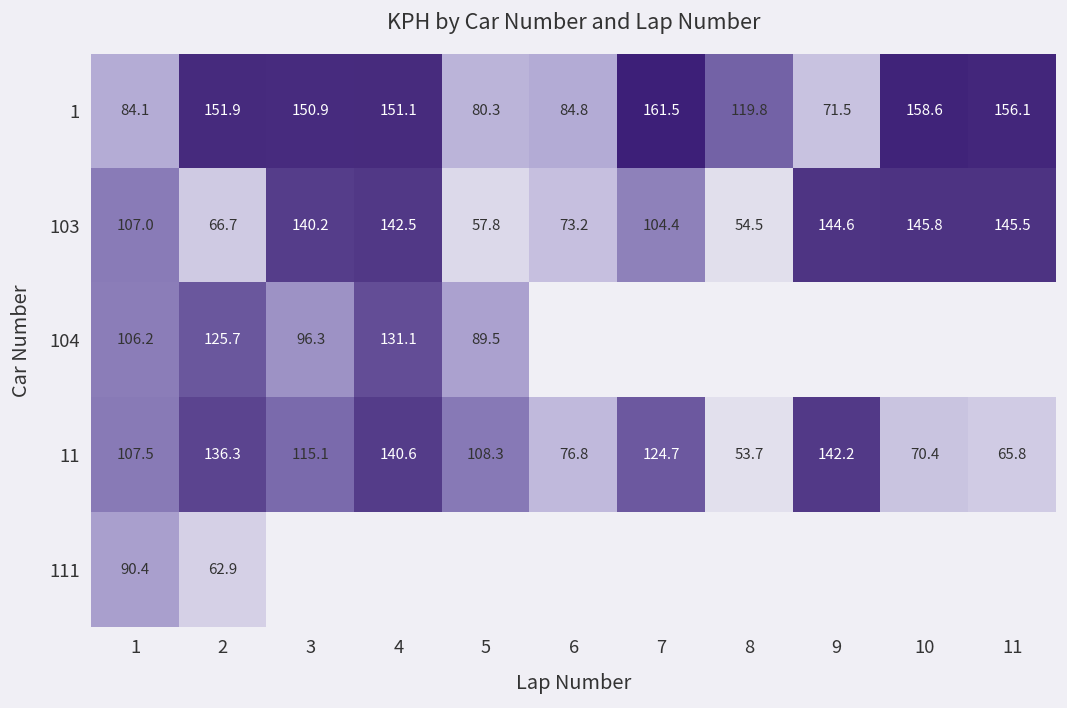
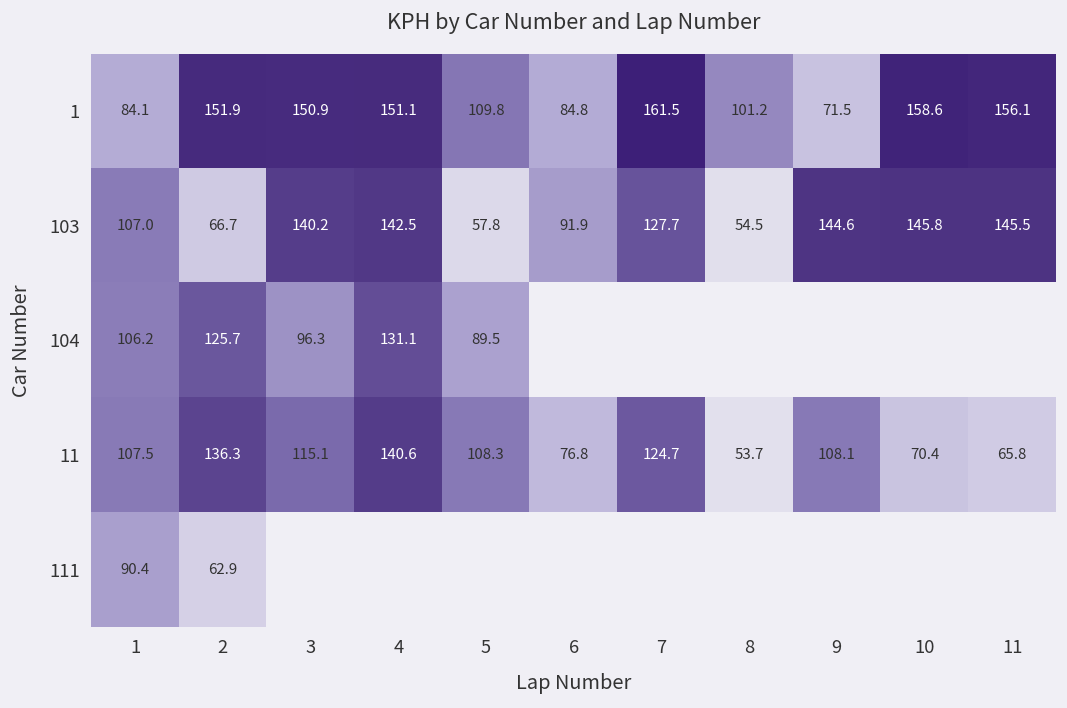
1, 5: 80.3 -> 109.8
1, 8: 119.8 -> 101.2
103, 6: 73.2 -> 91.9
103, 7: 104.4 -> 127.7
11, 9: 142.2 -> 108.1
